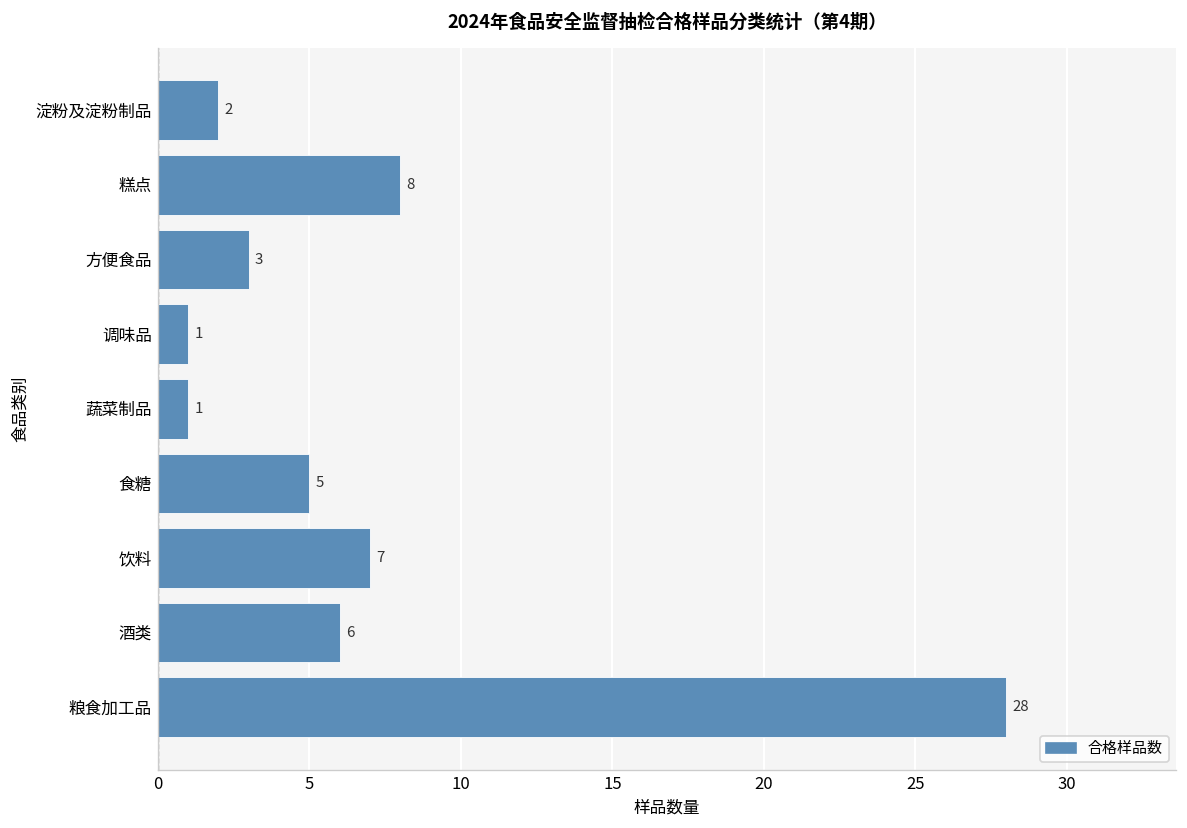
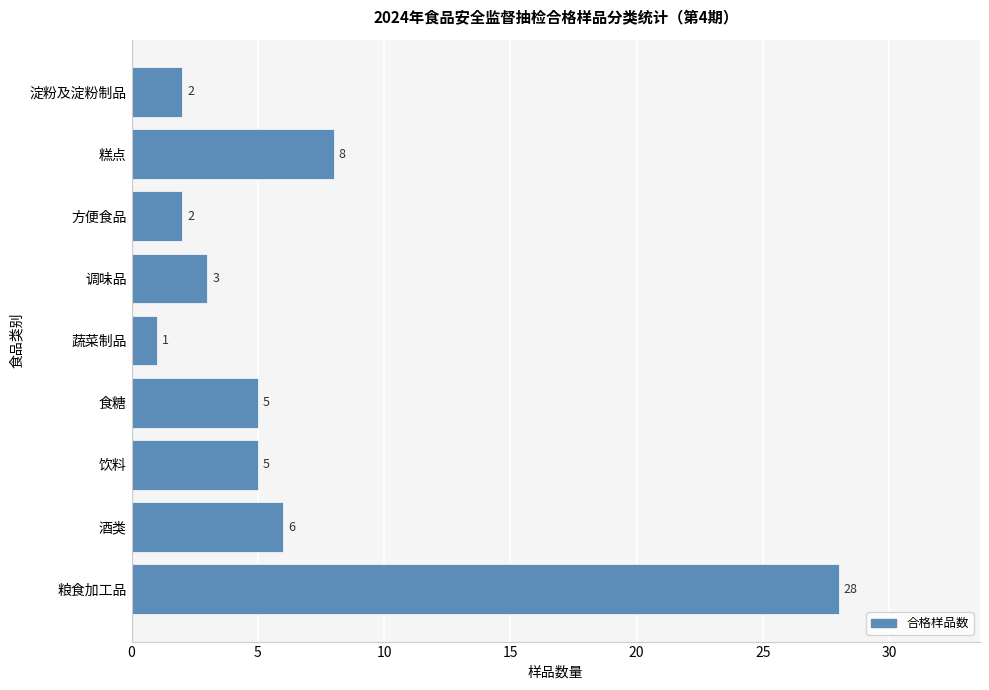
方便食品: 3 -> 2
调味品: 1 -> 3
饮料: 7 -> 5
